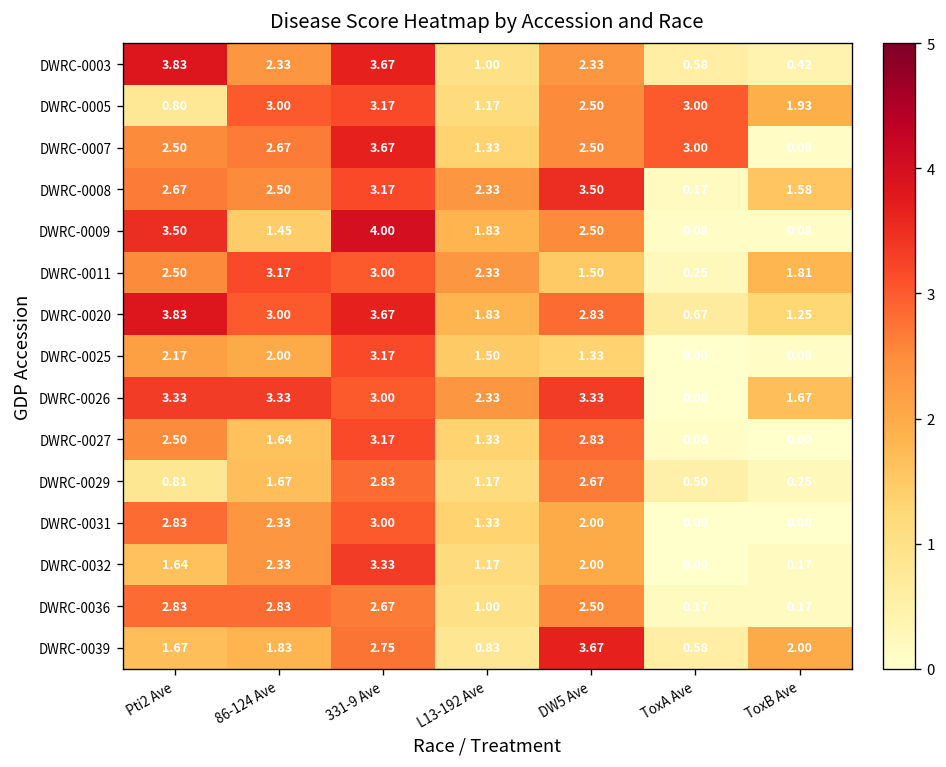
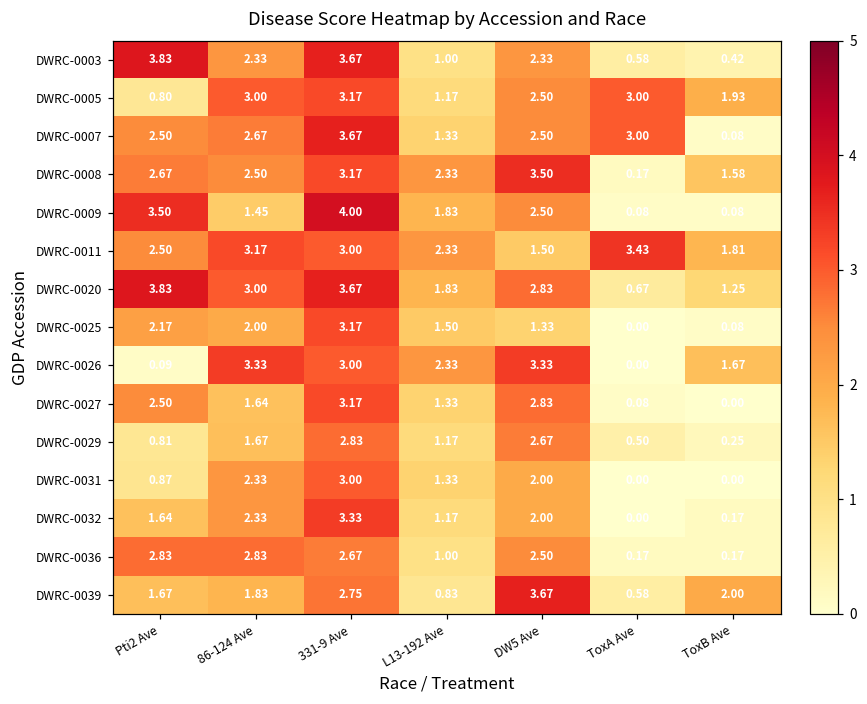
DWRC-0011, ToxA Ave: 0.25 -> 3.43
DWRC-0026, Pti2 Ave: 3.33 -> 0.09
DWRC-0031, Pti2 Ave: 2.83 -> 0.87
